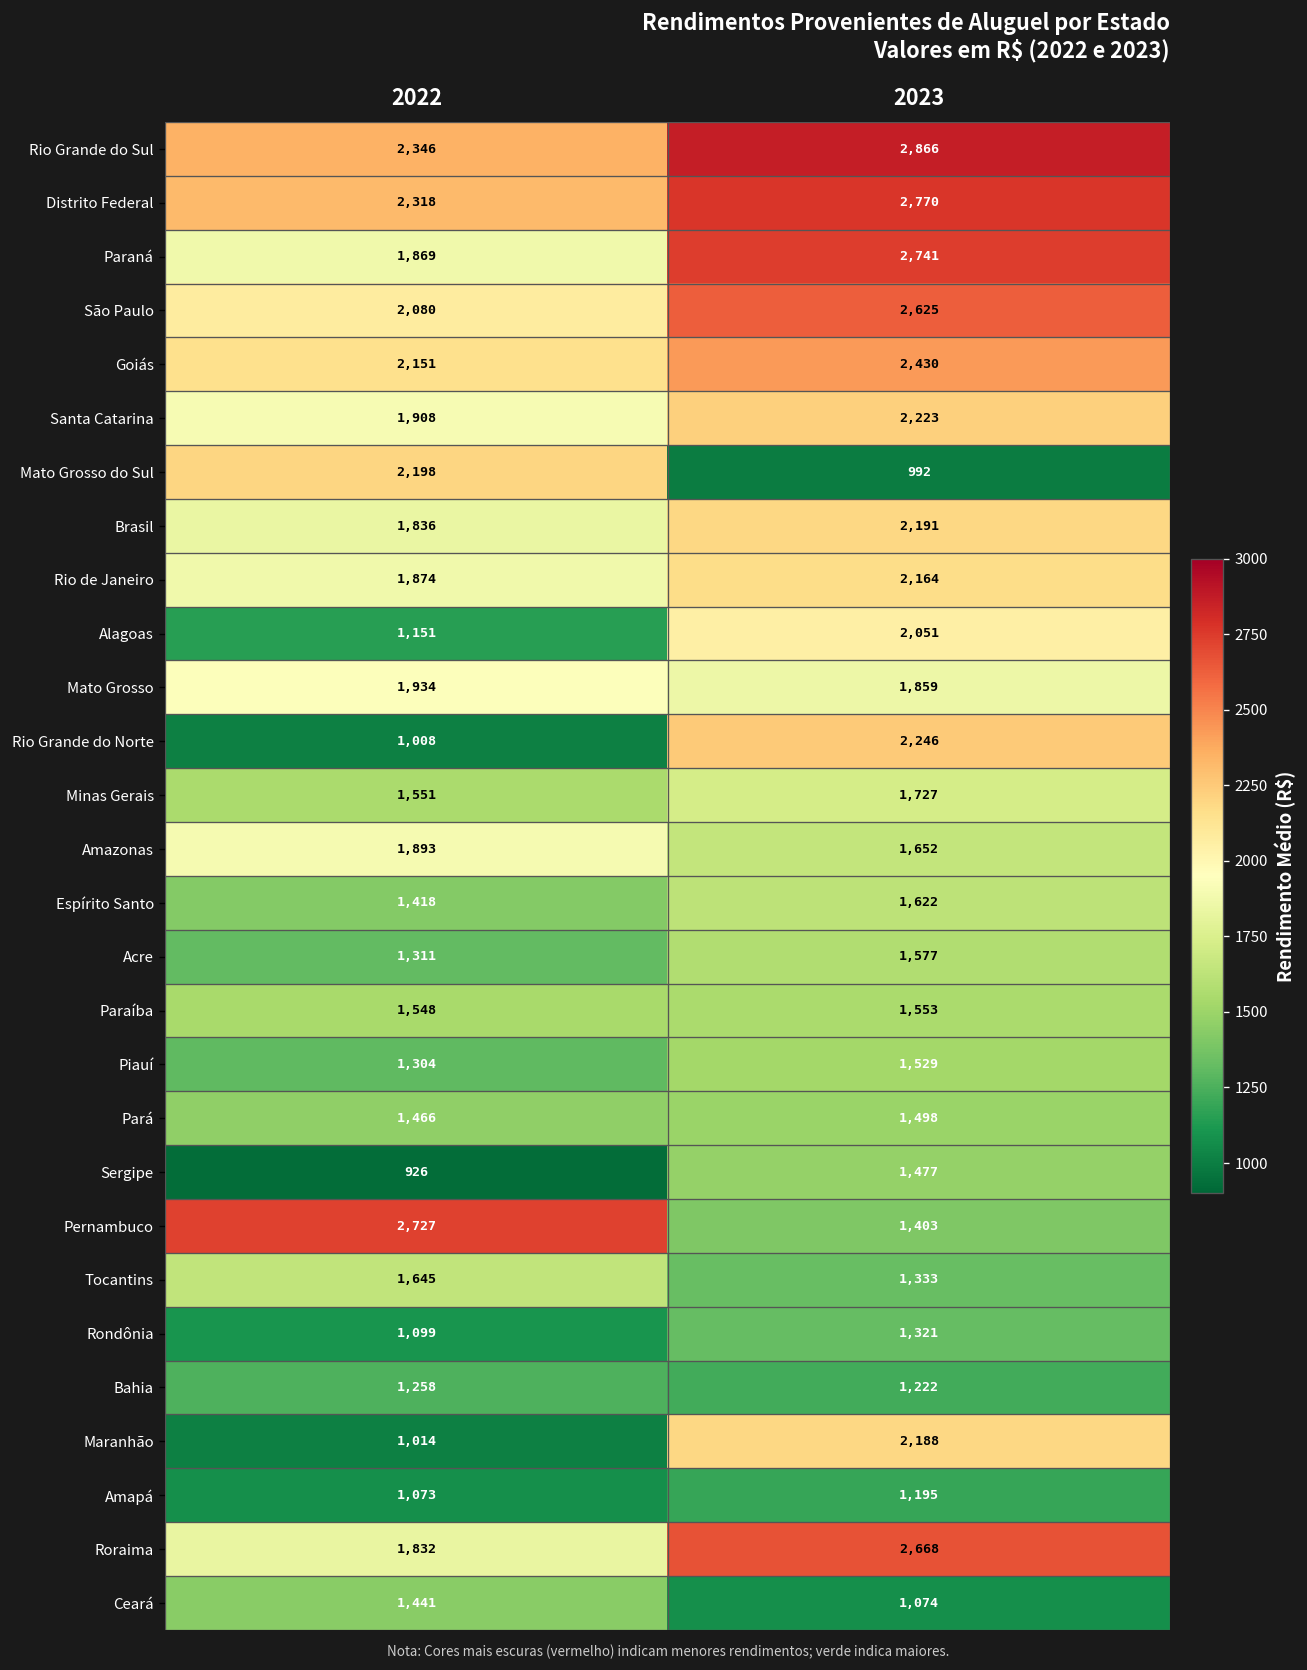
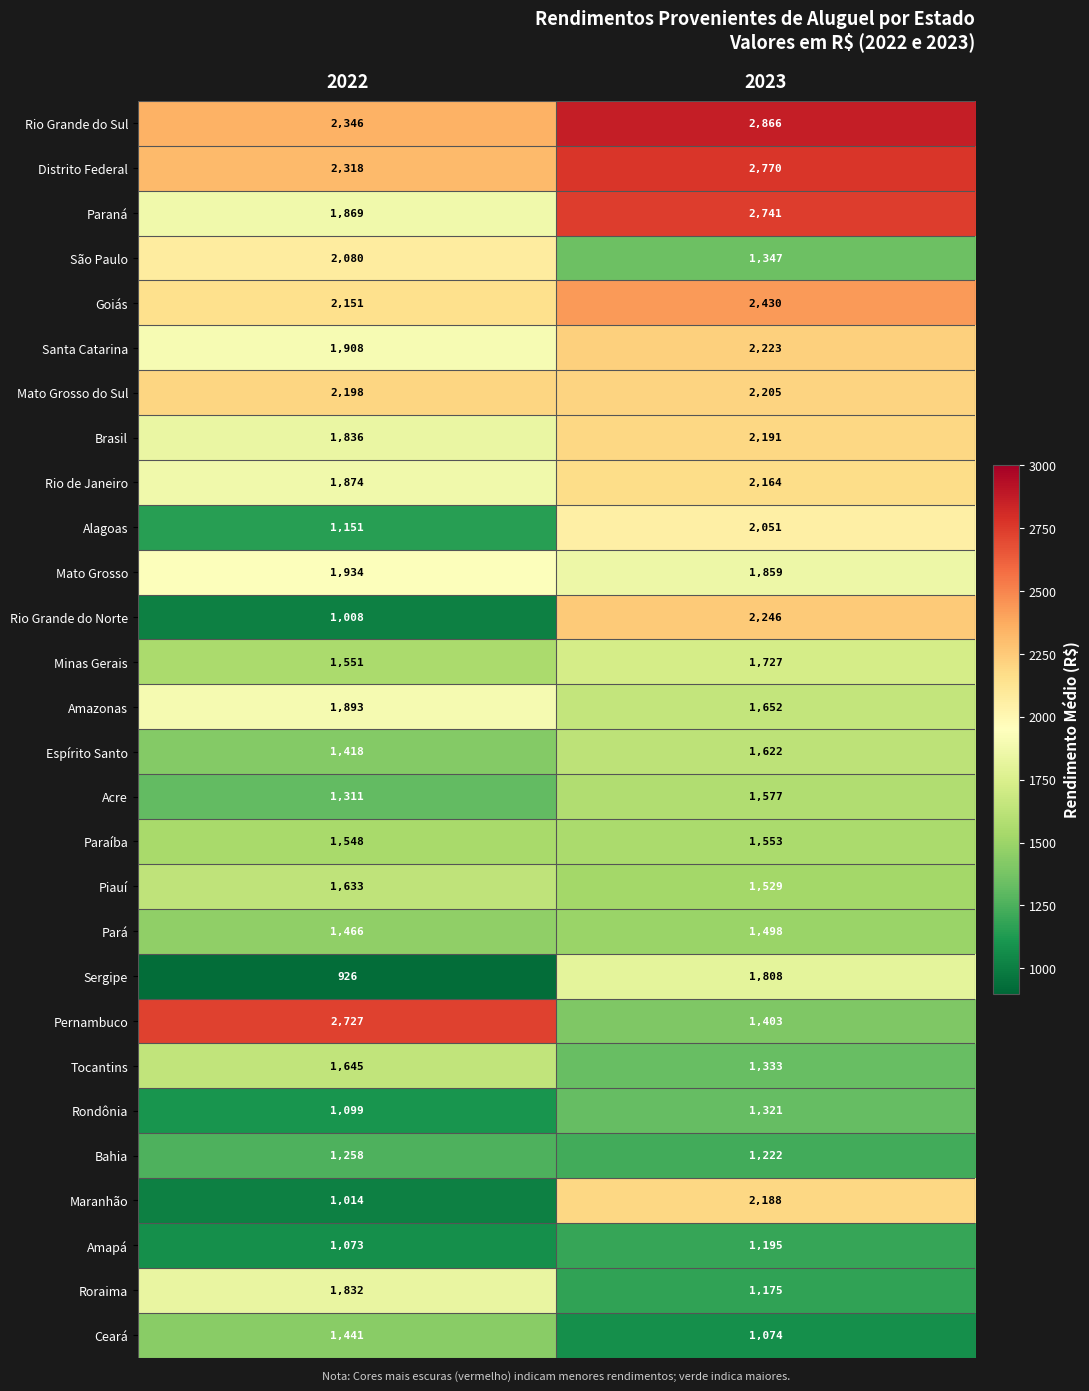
São Paulo, 2023: 2,625 -> 1,347
Mato Grosso do Sul, 2023: 992 -> 2,205
Piauí, 2022: 1,304 -> 1,633
Sergipe, 2023: 1,477 -> 1,808
Roraima, 2023: 2,668 -> 1,175
